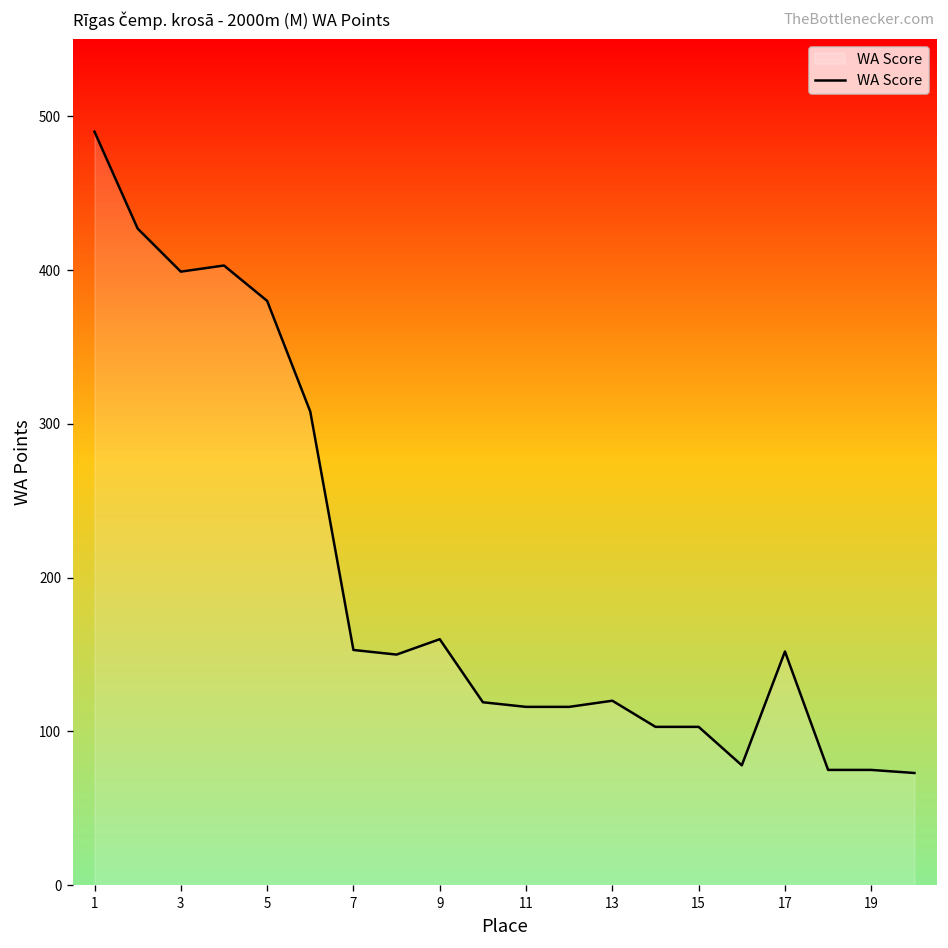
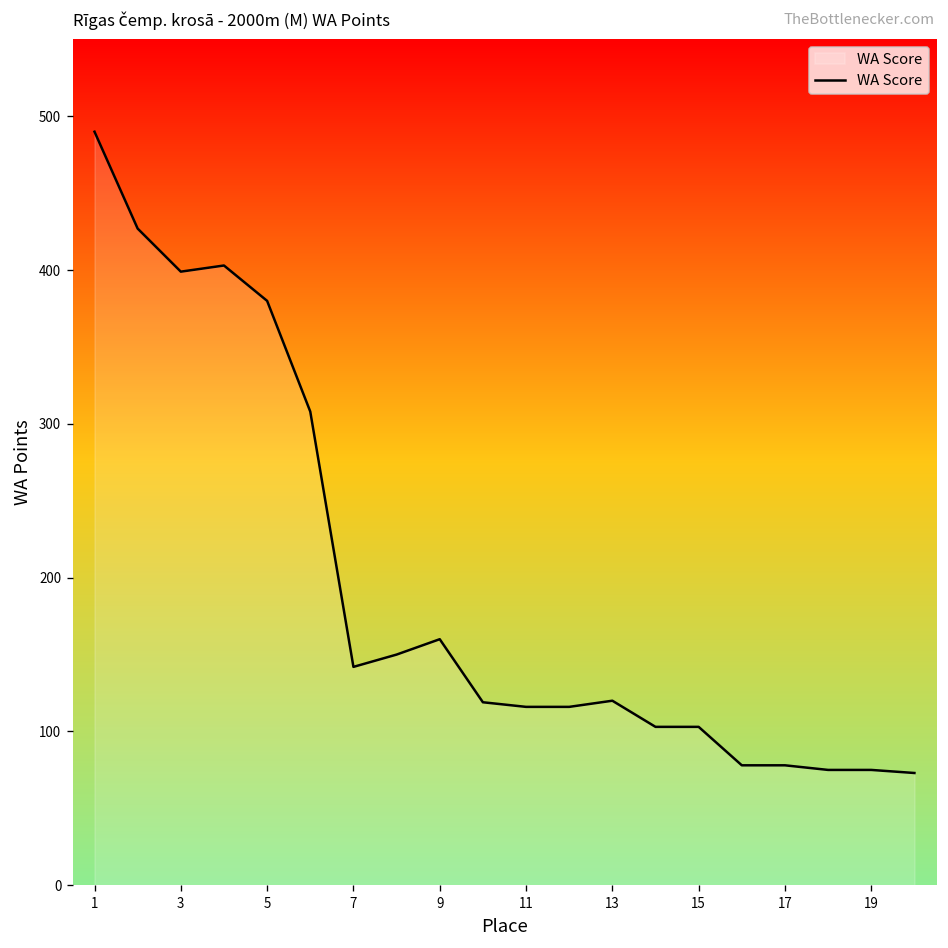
7: 153 -> 142
17: 152 -> 78
